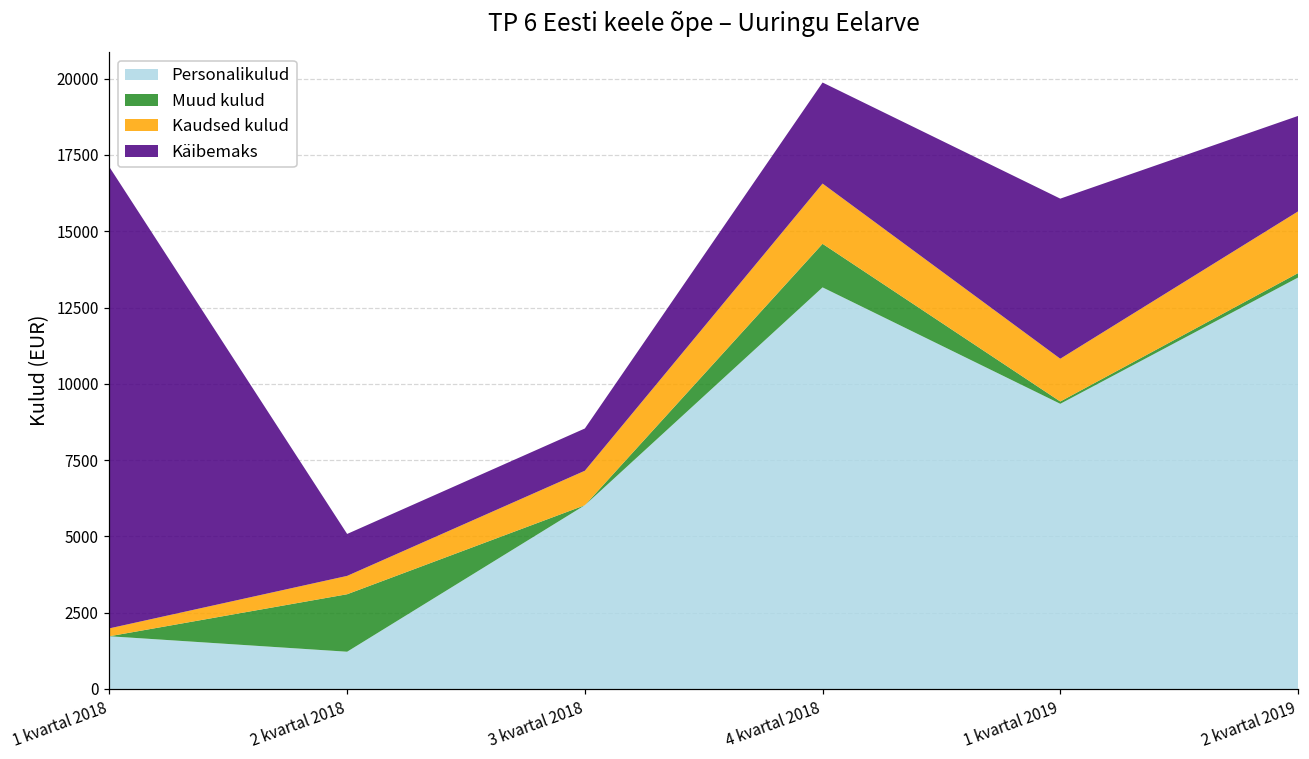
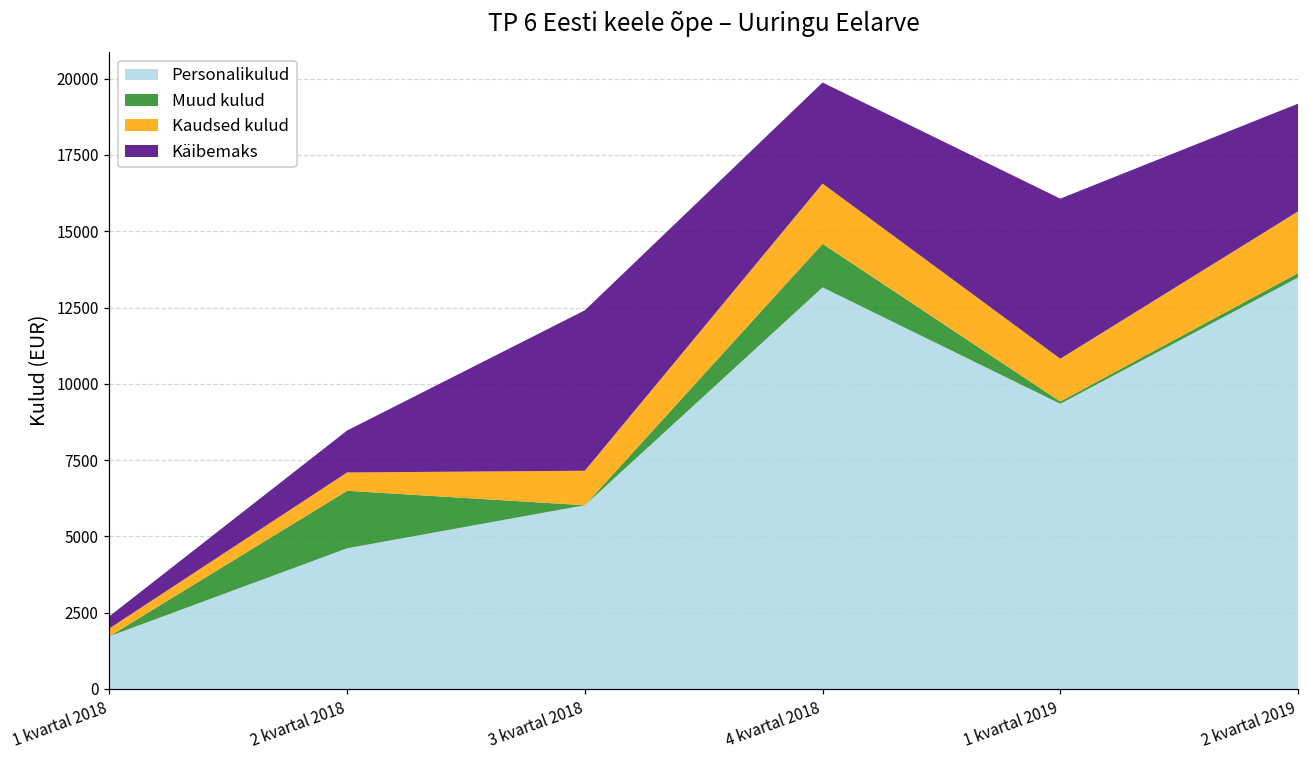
Käibemaks, 1 kvartal 2018: 15100 -> 400
Personalikulud, 2 kvartal 2018: 1200 -> 4600
Käibemaks, 3 kvartal 2018: 1400 -> 5300
Käibemaks, 2 kvartal 2019: 3100 -> 3500
